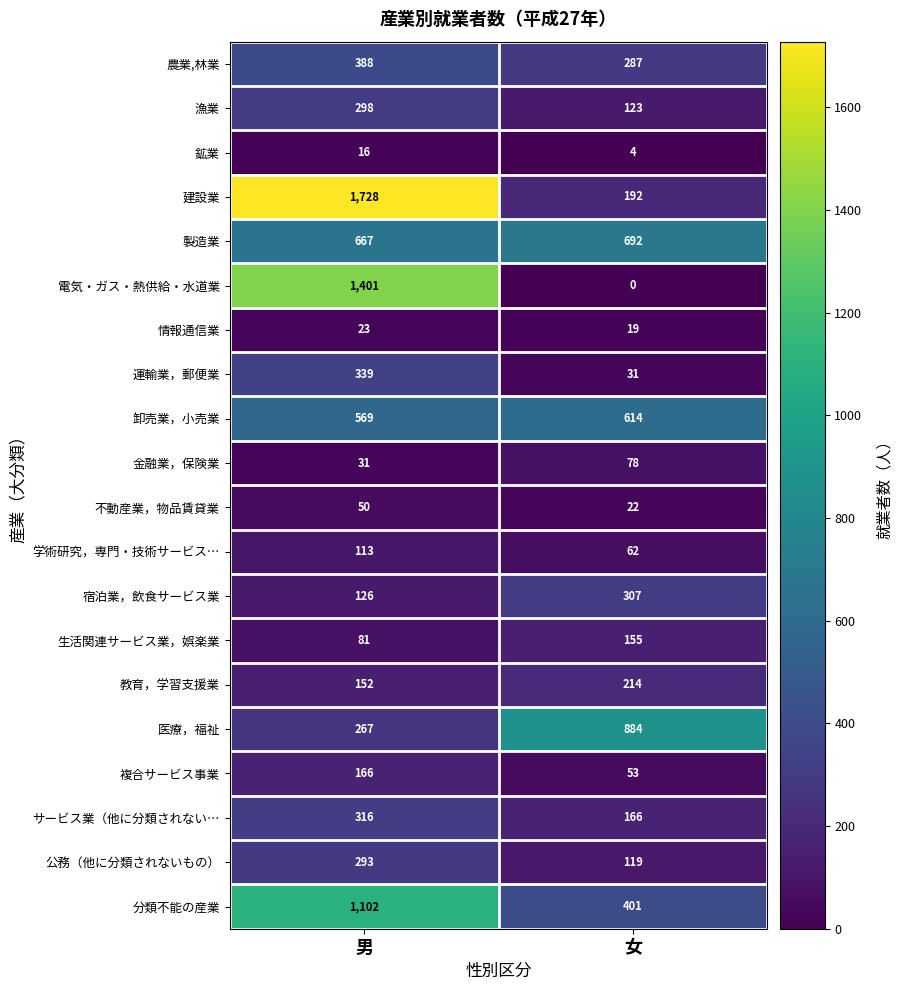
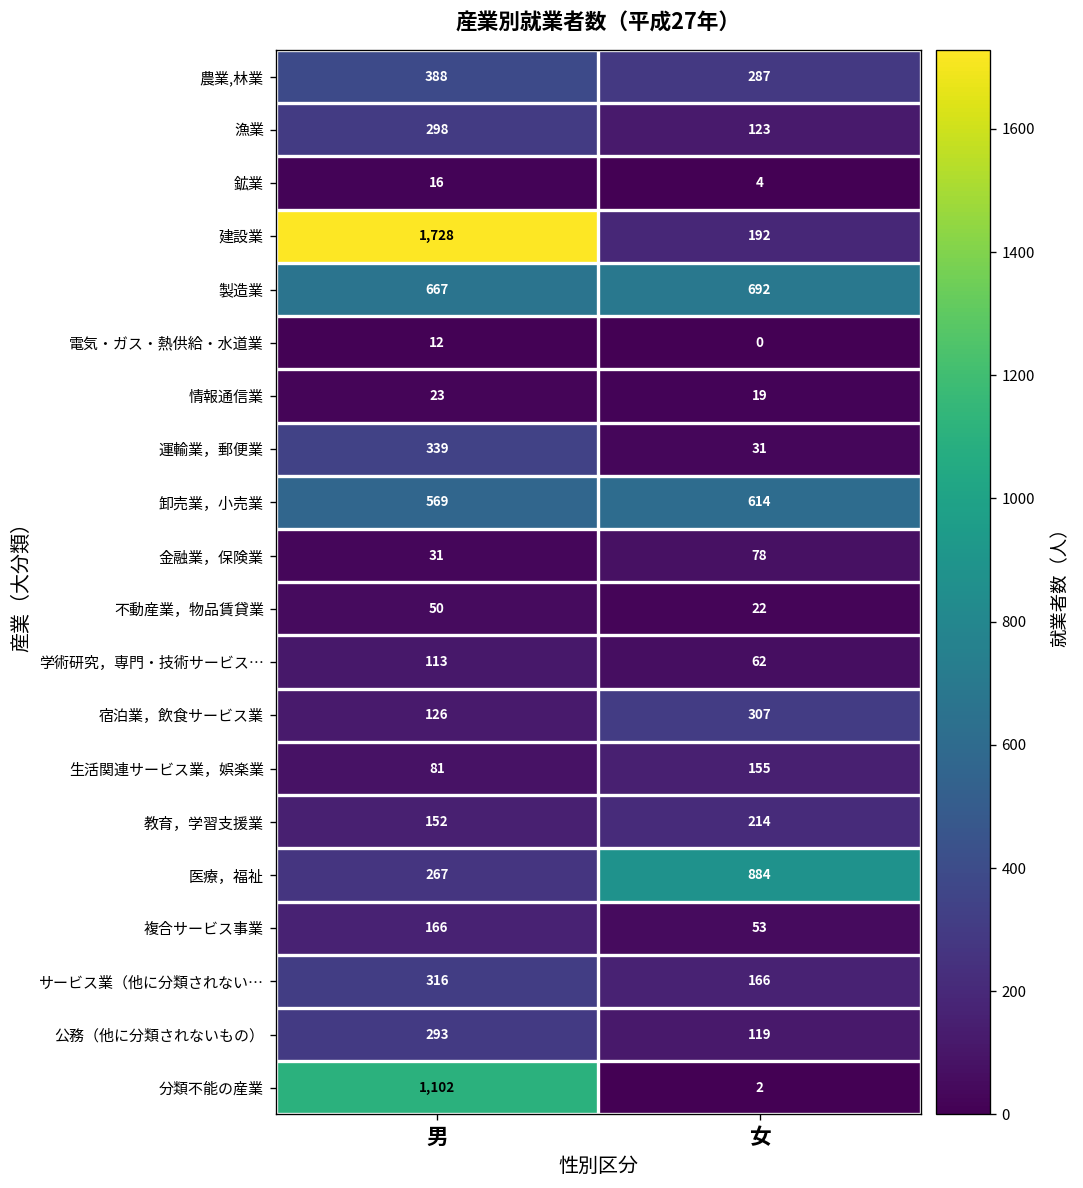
電気・ガス・熱供給・水道業, 男: 1,401 -> 12
分類不能の産業, 女: 401 -> 2
